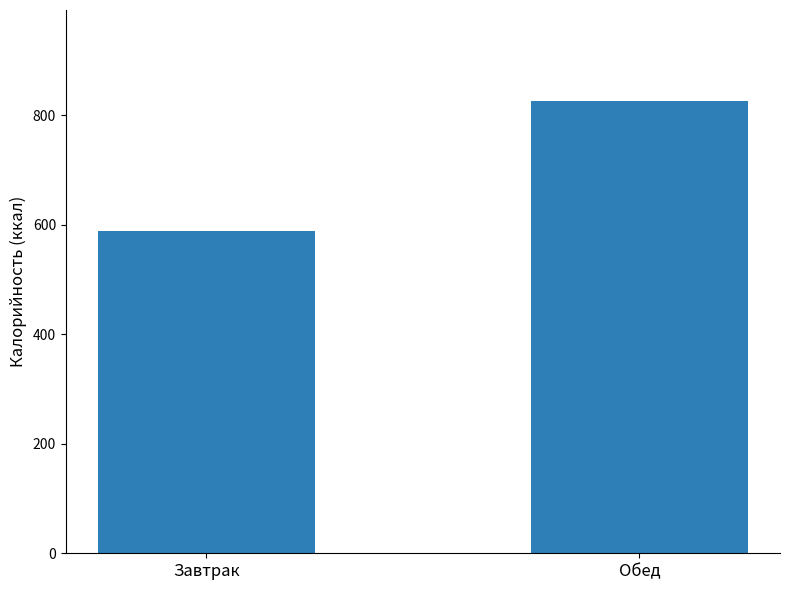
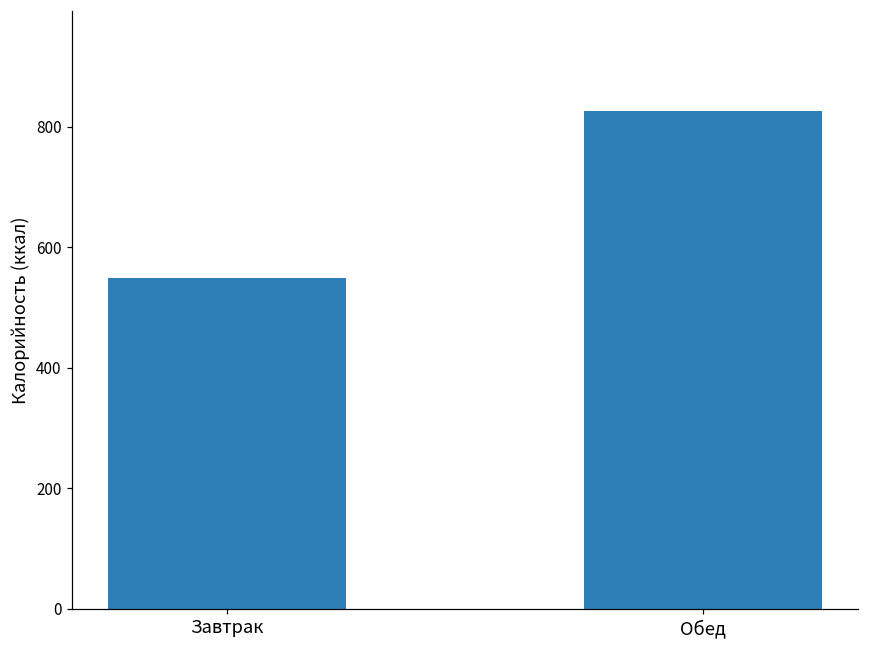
Завтрак: 590 -> 550
